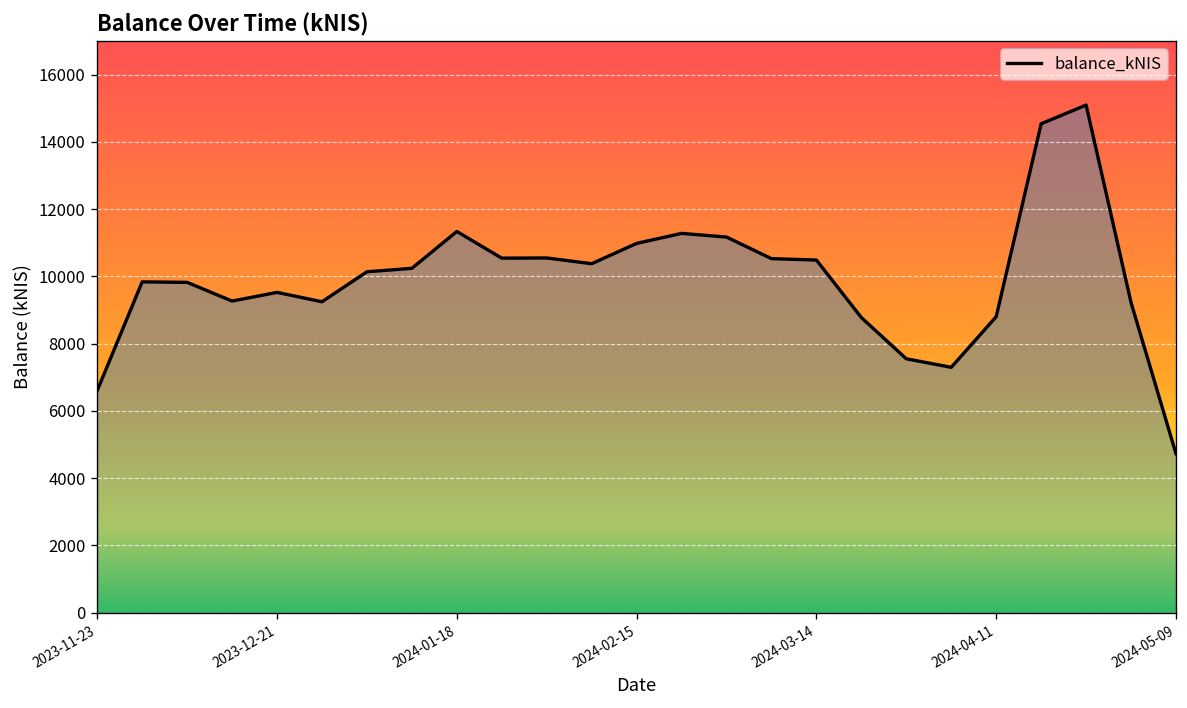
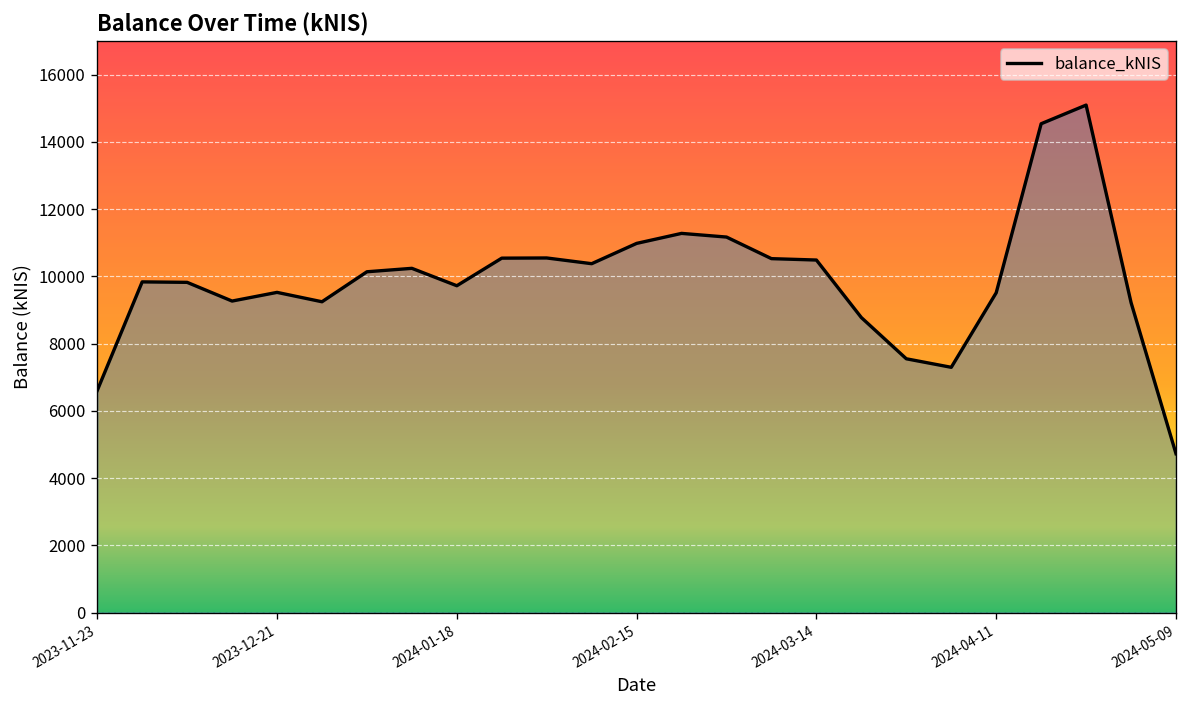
2024-01-18: 11300 -> 9700
2024-04-11: 8800 -> 9500
